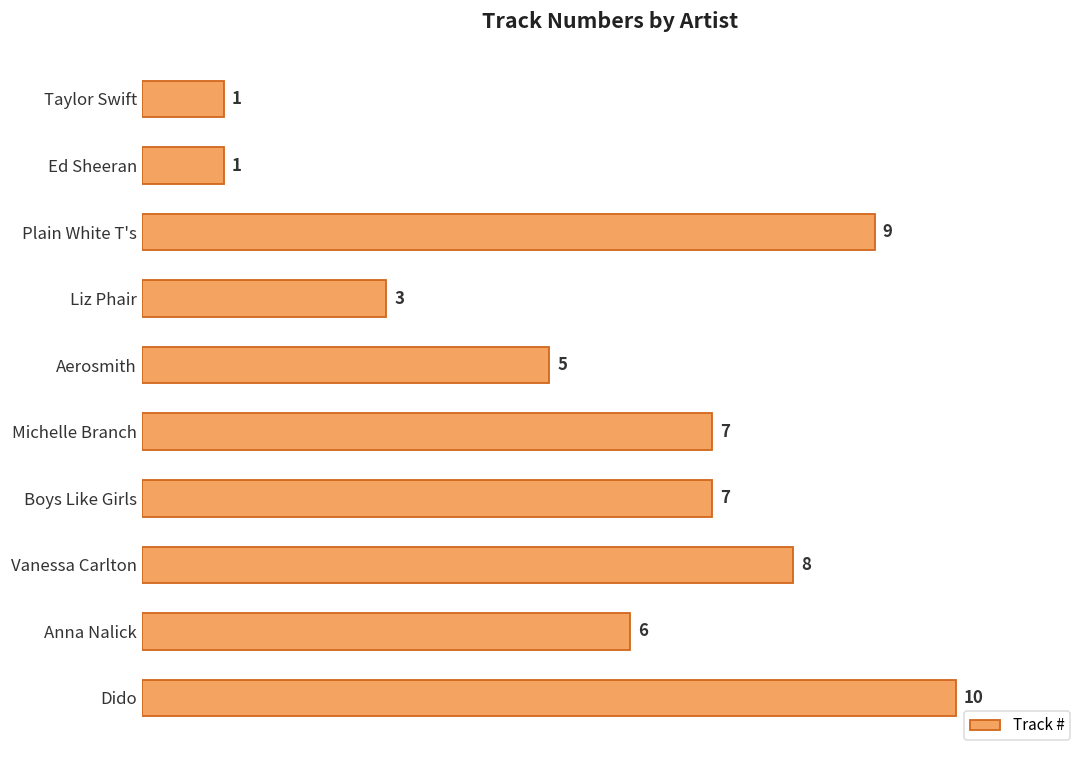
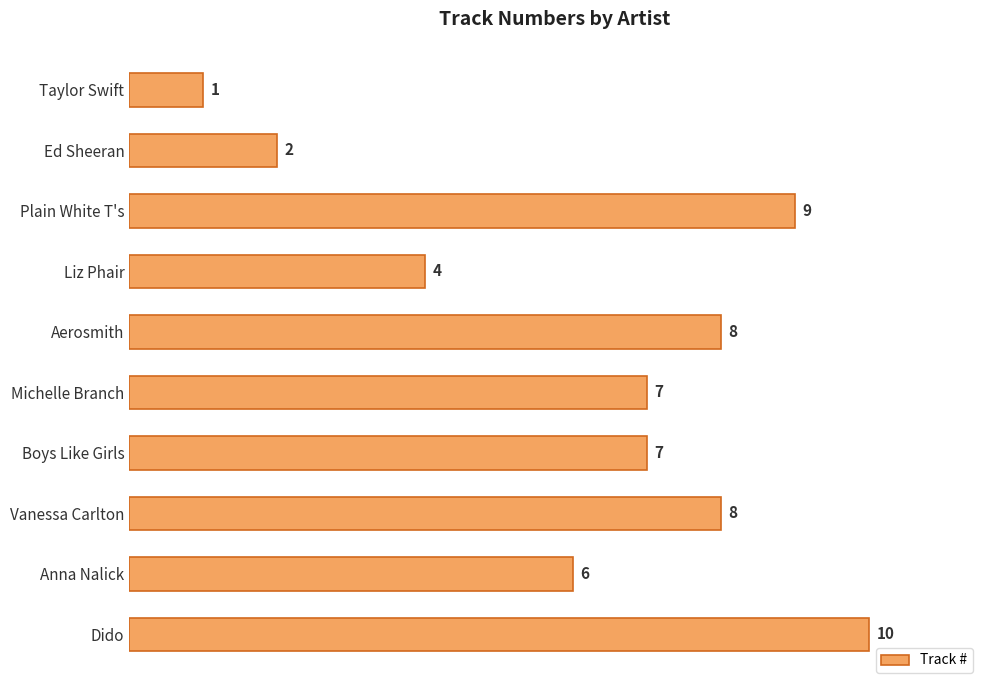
Ed Sheeran: 1 -> 2
Liz Phair: 3 -> 4
Aerosmith: 5 -> 8
